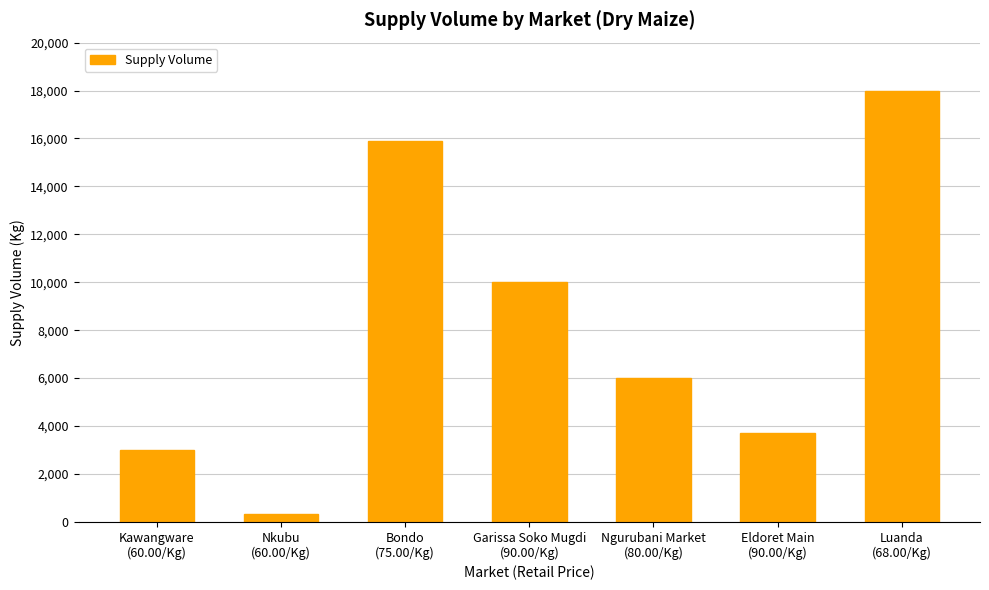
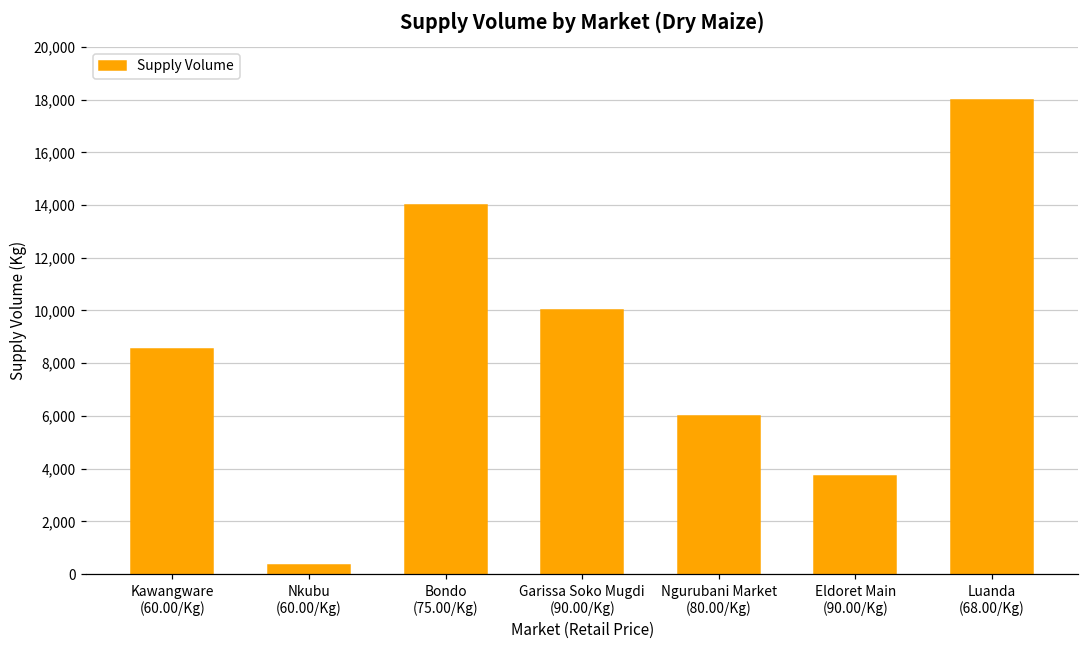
Kawangware (60.00/Kg): 3,000 -> 8,500
Bondo (75.00/Kg): 15,900 -> 14,000
